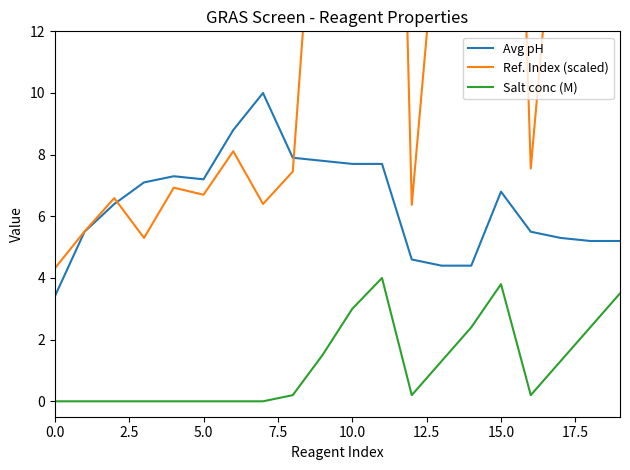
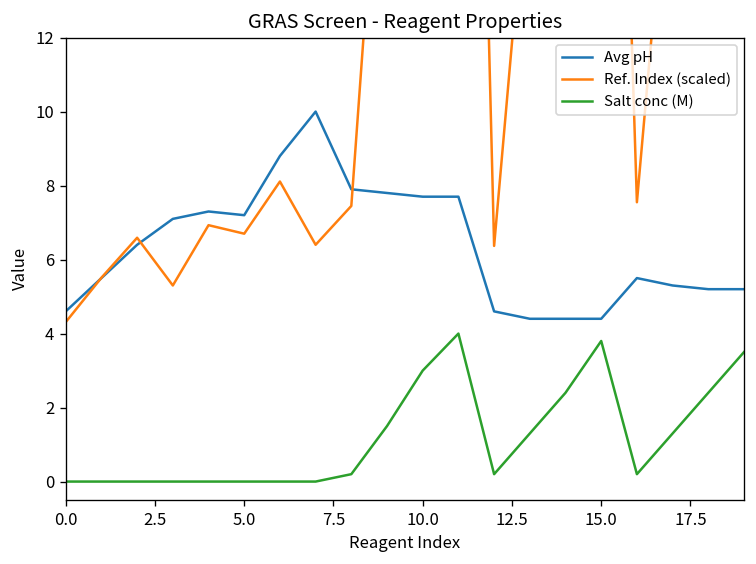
Avg pH, 0.0: 3.4 -> 4.6
Avg pH, 15.0: 6.8 -> 4.4
